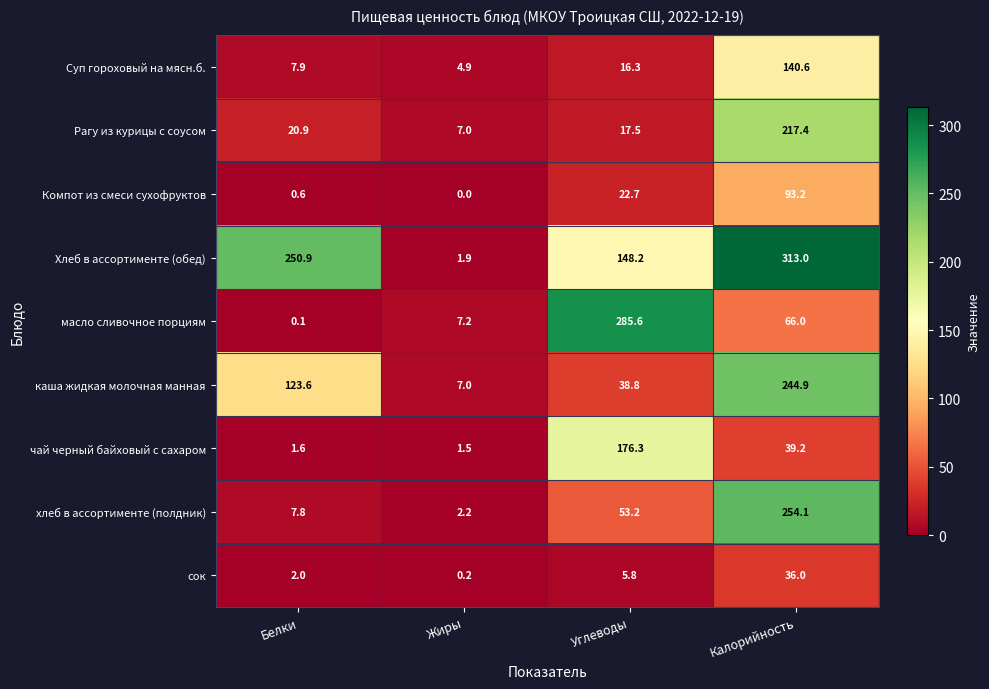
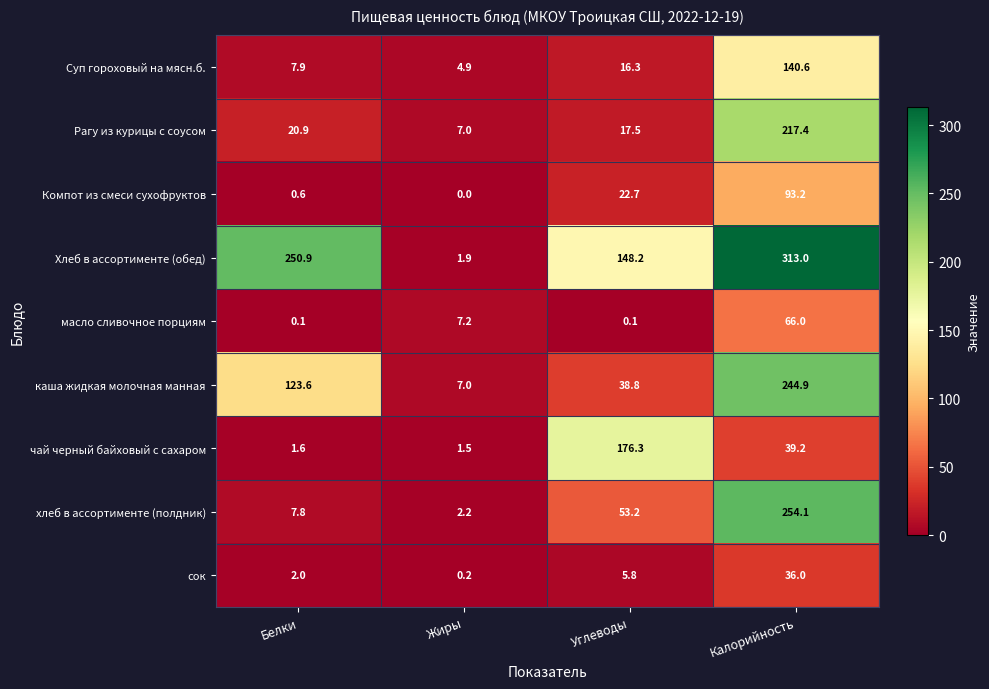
масло сливочное порциям, Углеводы: 285.6 -> 0.1
